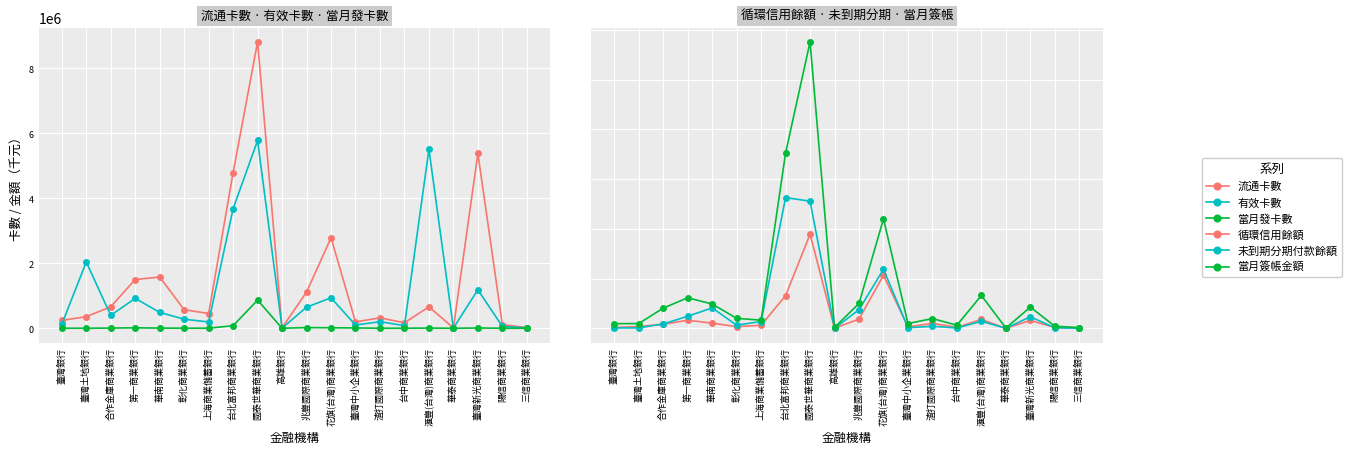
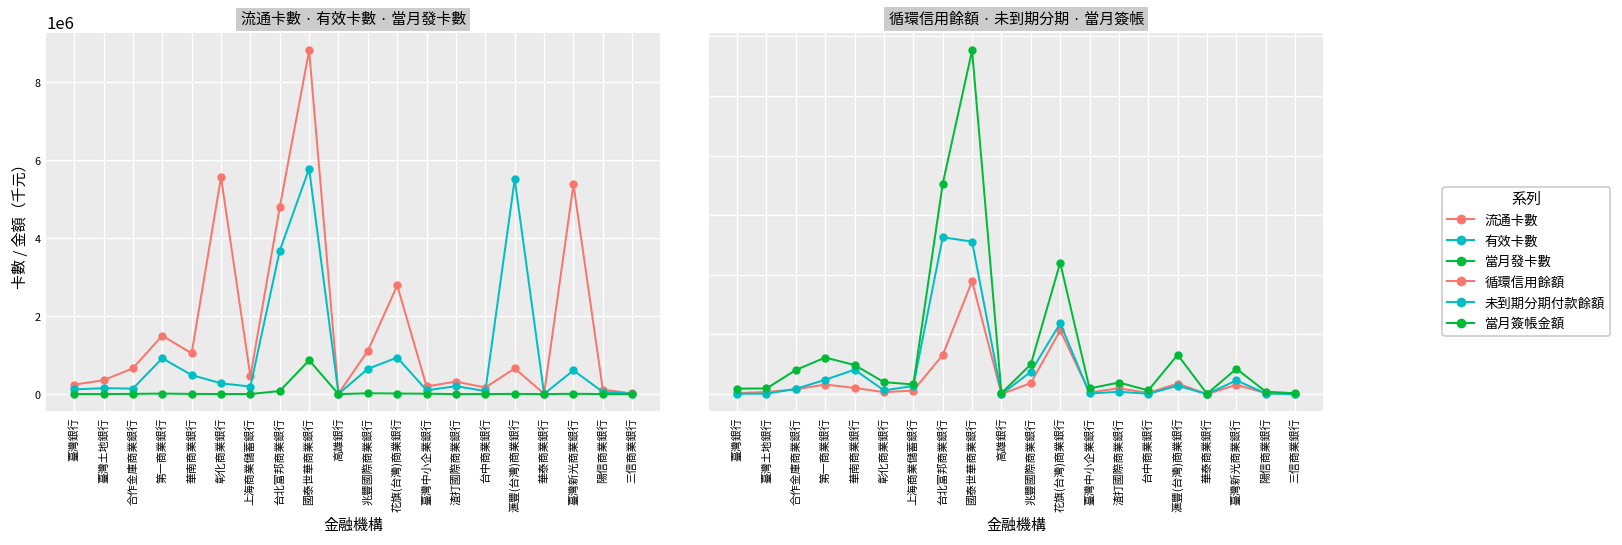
流通卡數 · 有效卡數 · 當月發卡數, 有效卡數, 臺灣土地銀行: 2000000 -> 200000
流通卡數 · 有效卡數 · 當月發卡數, 有效卡數, 合作金庫商業銀行: 400000 -> 100000
流通卡數 · 有效卡數 · 當月發卡數, 流通卡數, 華南商業銀行: 1600000 -> 1000000
流通卡數 · 有效卡數 · 當月發卡數, 流通卡數, 彰化商業銀行: 600000 -> 5600000
流通卡數 · 有效卡數 · 當月發卡數, 有效卡數, 臺灣新光商業銀行: 1200000 -> 600000
